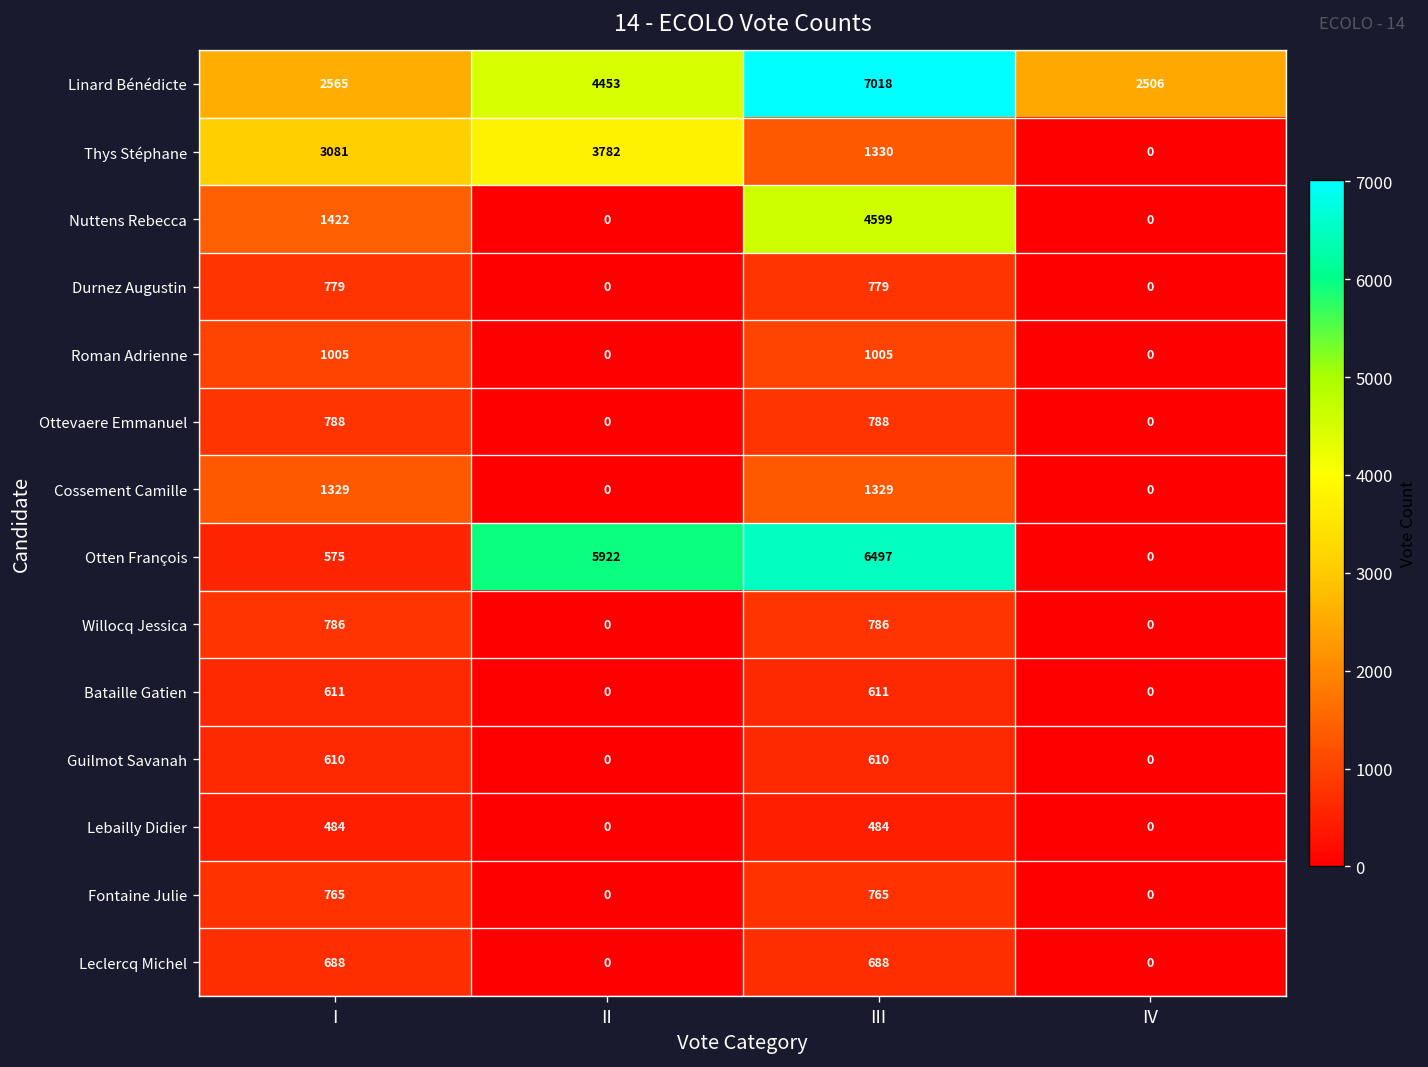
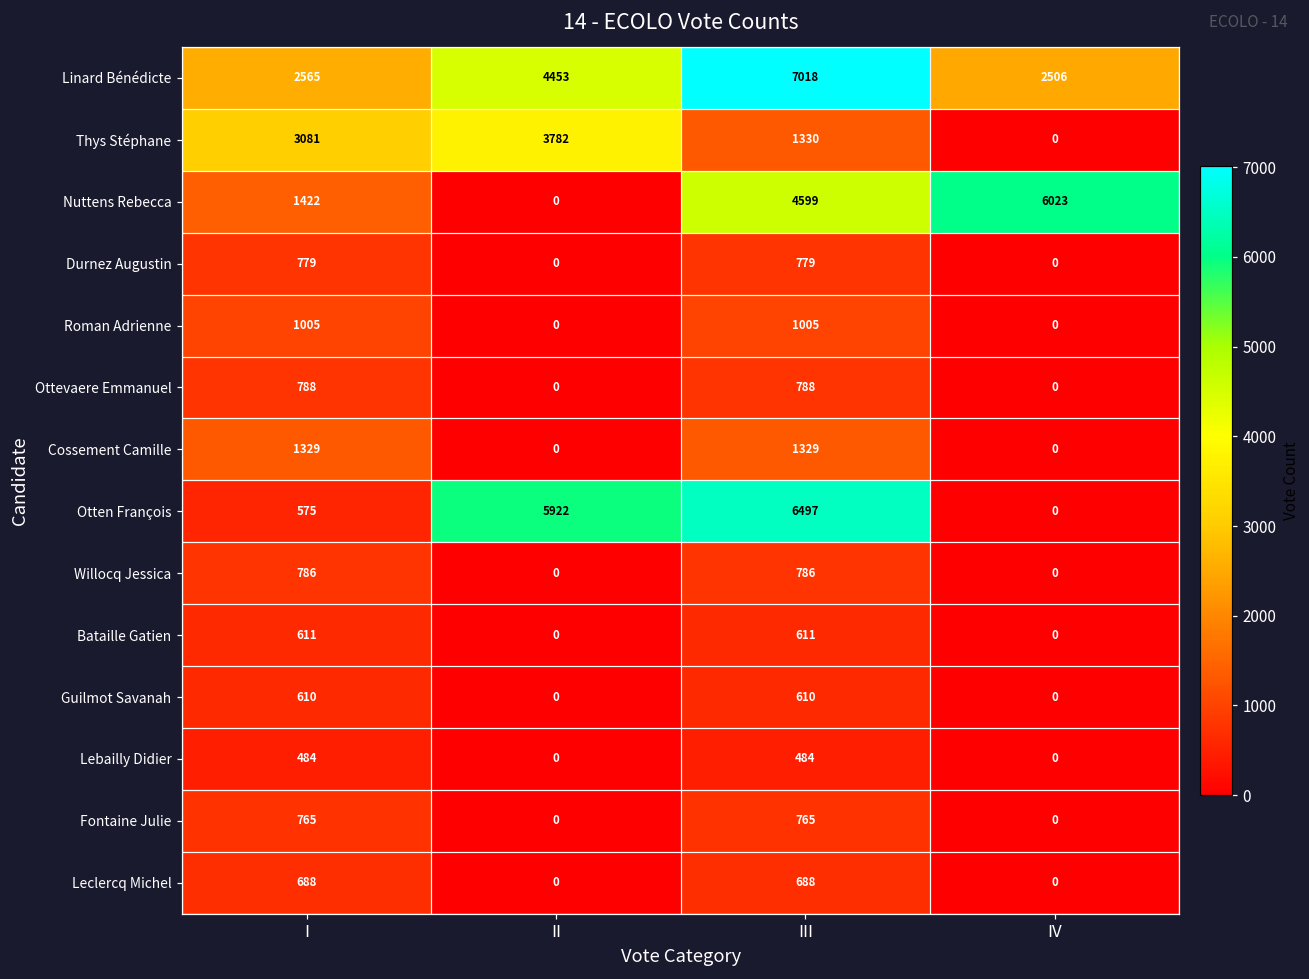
Nuttens Rebecca, IV: 0 -> 6023
